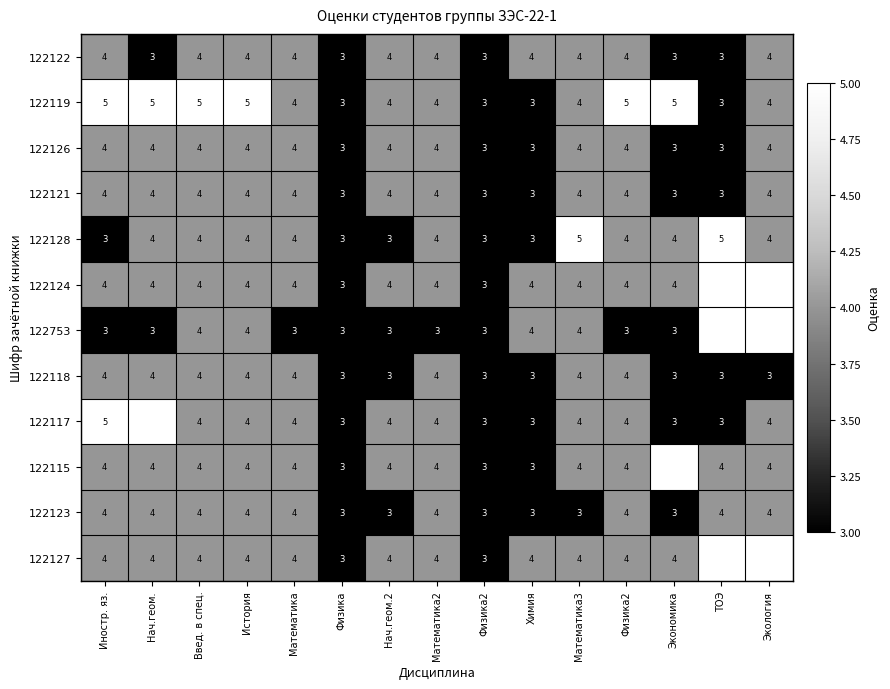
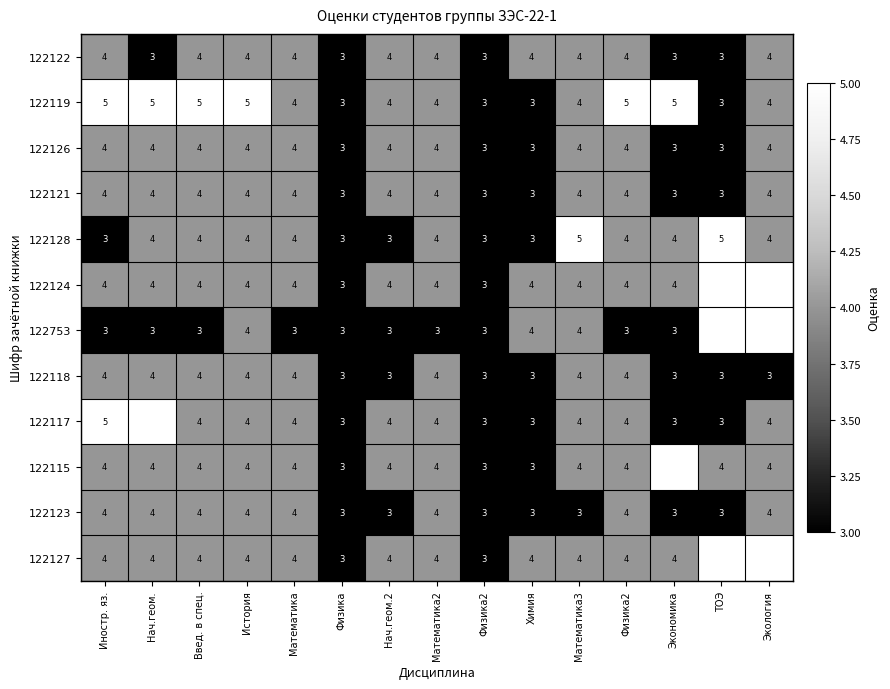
122753, Введ. в спец.: 4 -> 3
122123, ТОЭ: 4 -> 3
